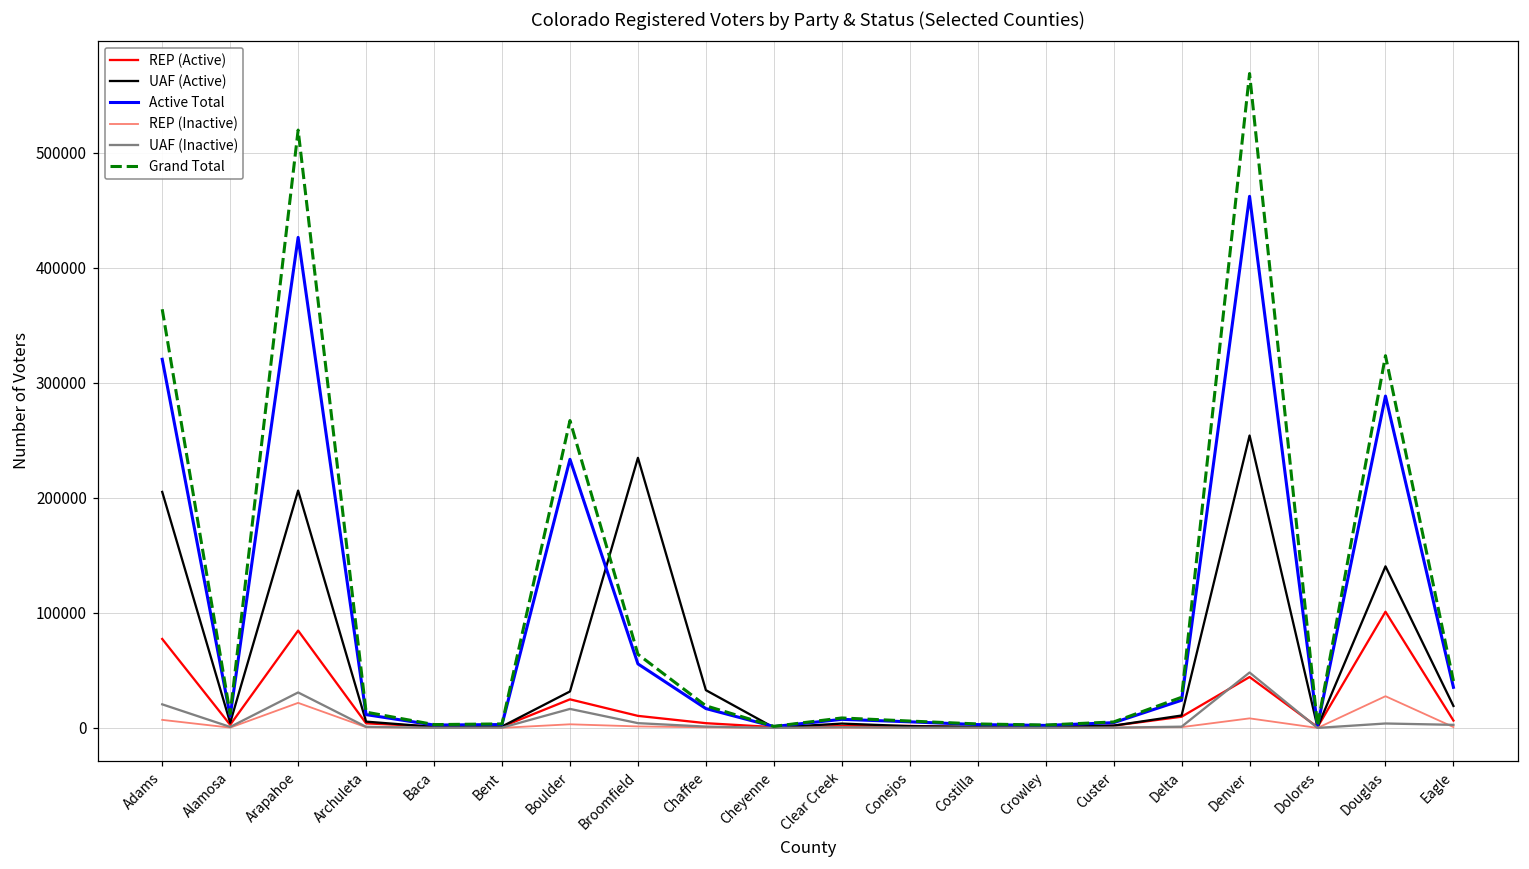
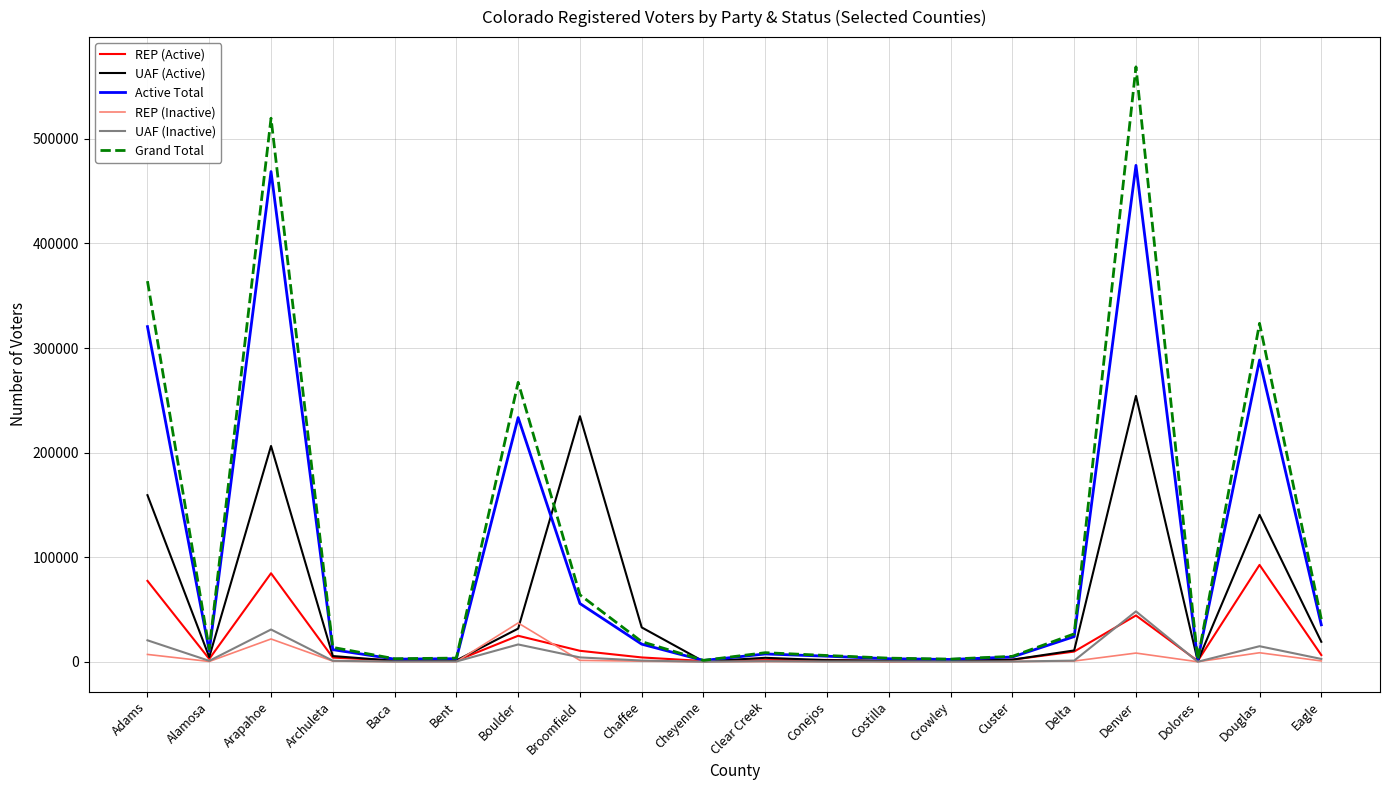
UAF (Active), Adams: 205000 -> 159000
Active Total, Arapahoe: 426000 -> 469000
REP (Inactive), Boulder: 3000 -> 37000
Active Total, Denver: 462000 -> 475000
REP (Active), Douglas: 101000 -> 93000
REP (Inactive), Douglas: 28000 -> 9000
UAF (Inactive), Douglas: 4000 -> 15000
